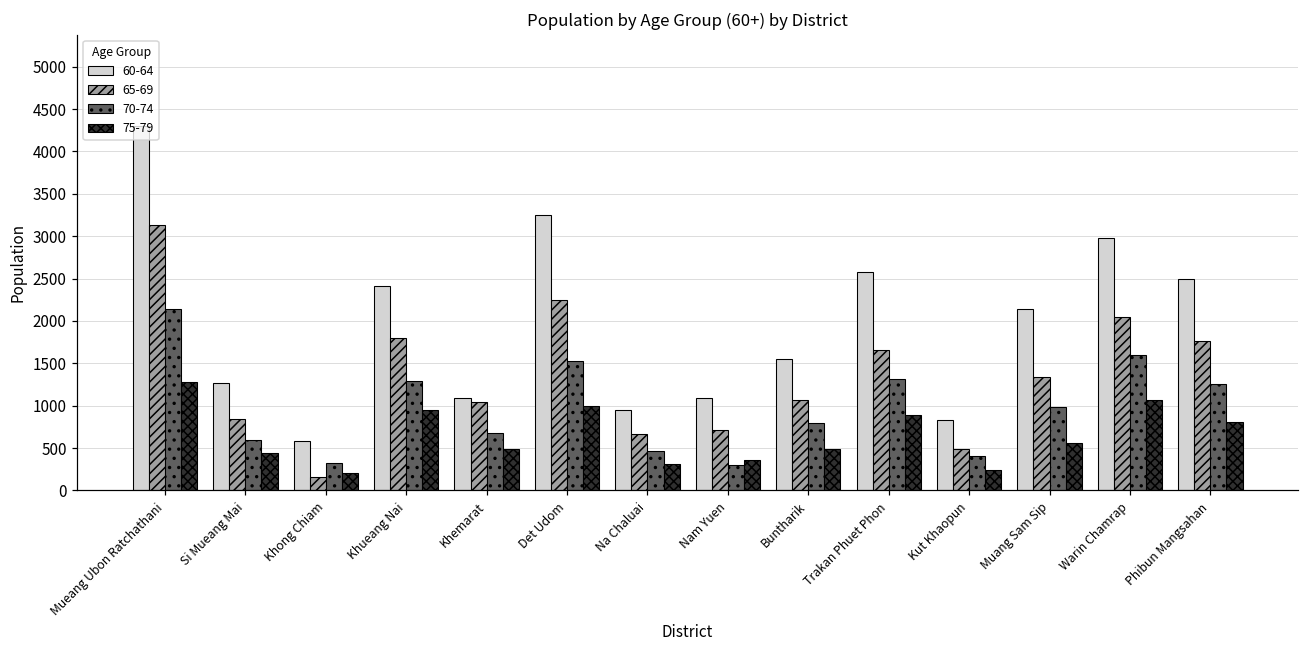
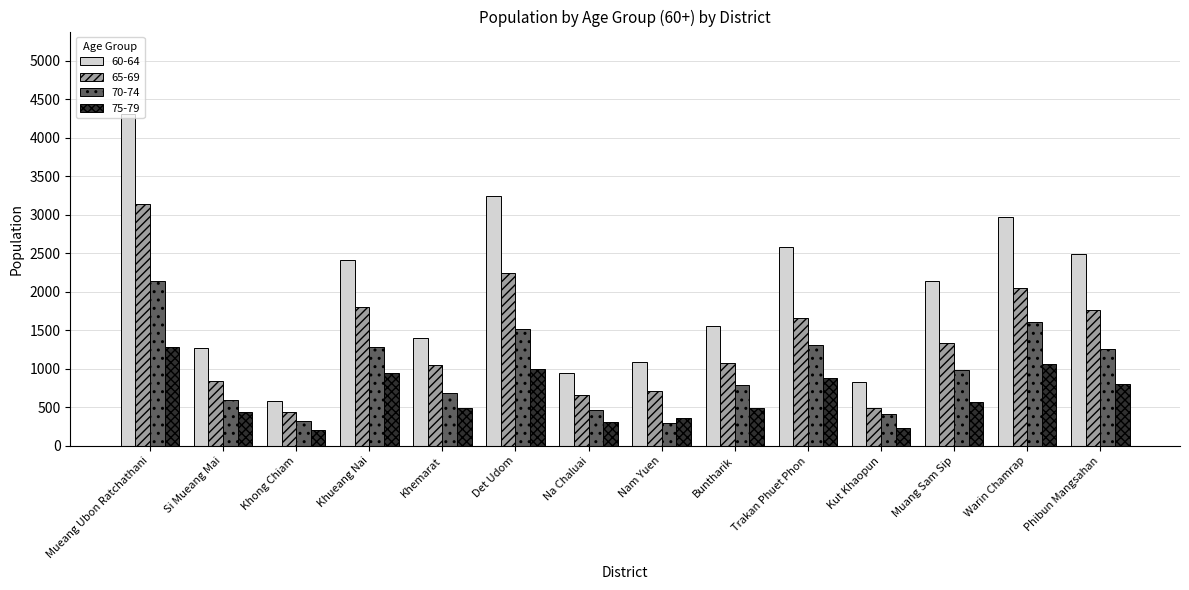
65-69, Khong Chiam: 200 -> 400
60-64, Khemarat: 1100 -> 1400
